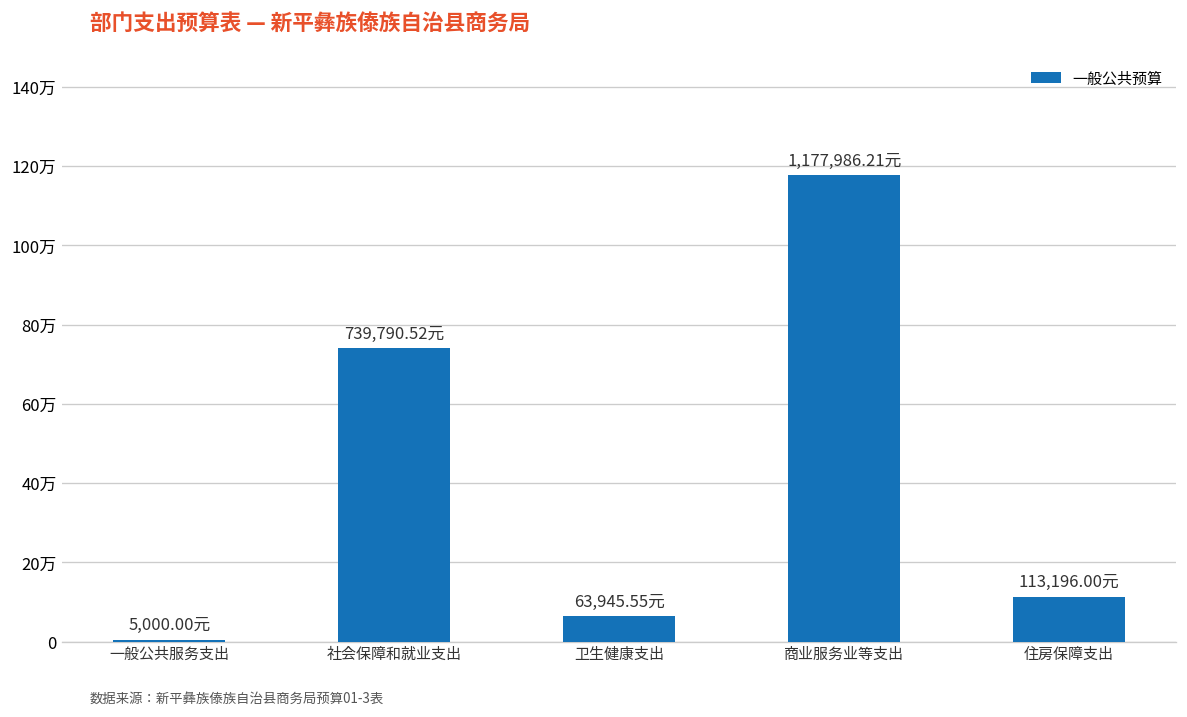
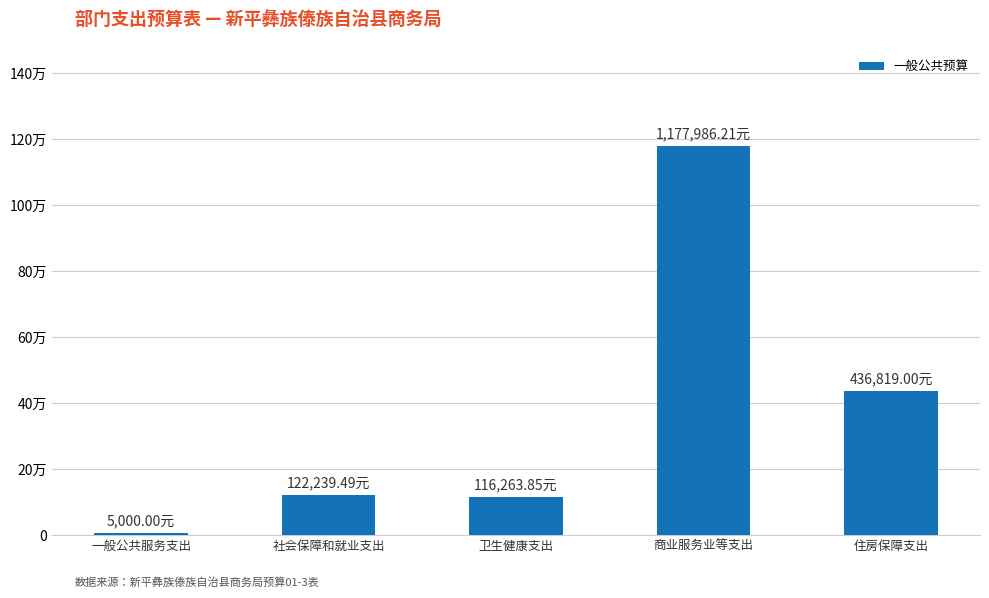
社会保障和就业支出: 739,790.52元 -> 122,239.49元
卫生健康支出: 63,945.55元 -> 116,263.85元
住房保障支出: 113,196.00元 -> 436,819.00元
